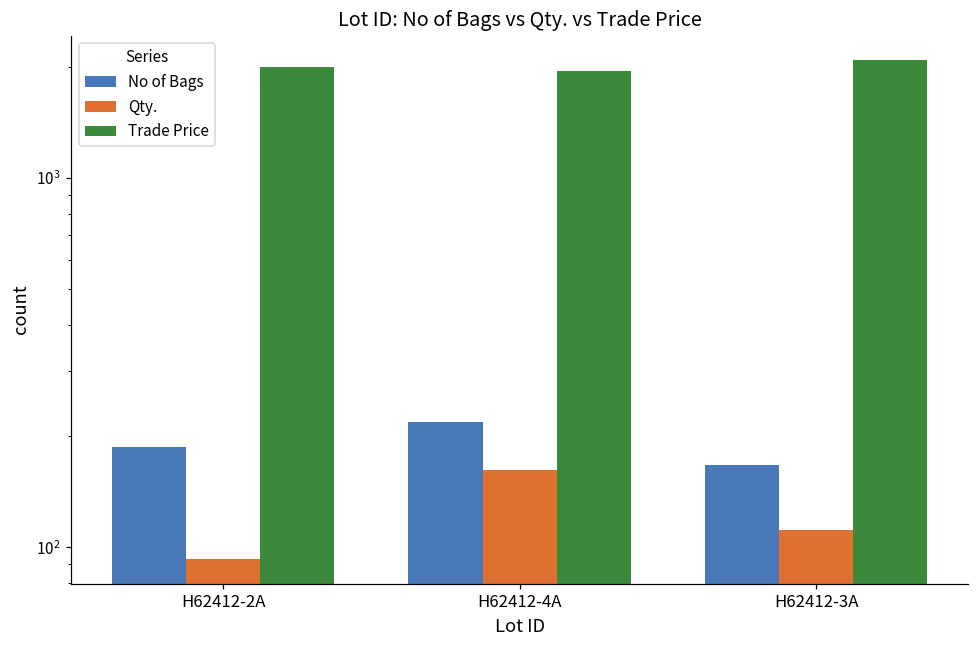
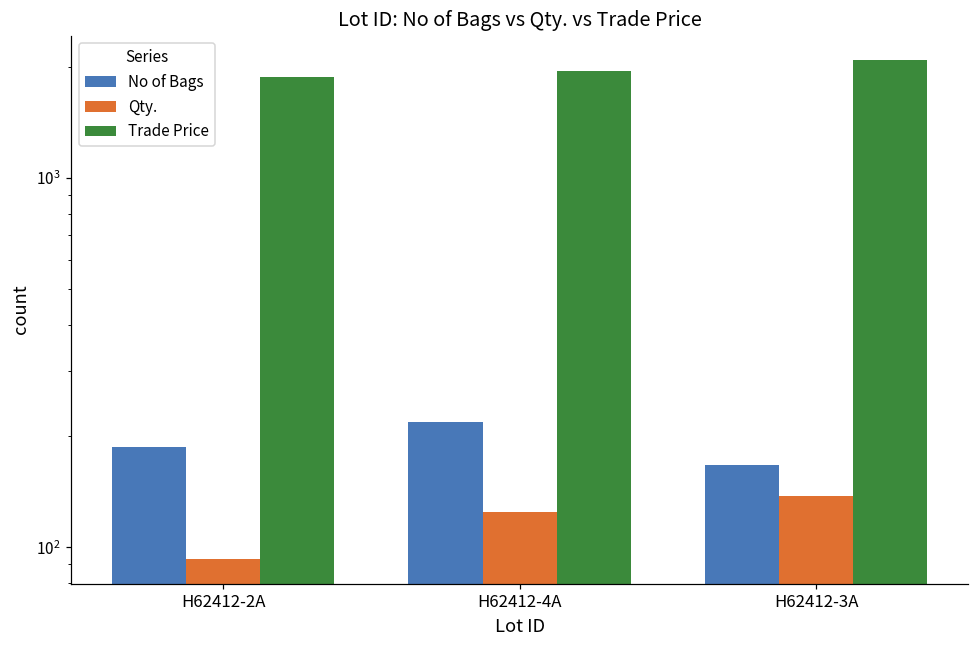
Trade Price, H62412-2A: 2000 -> 1900
Qty., H62412-4A: 160 -> 125
Qty., H62412-3A: 111 -> 138
